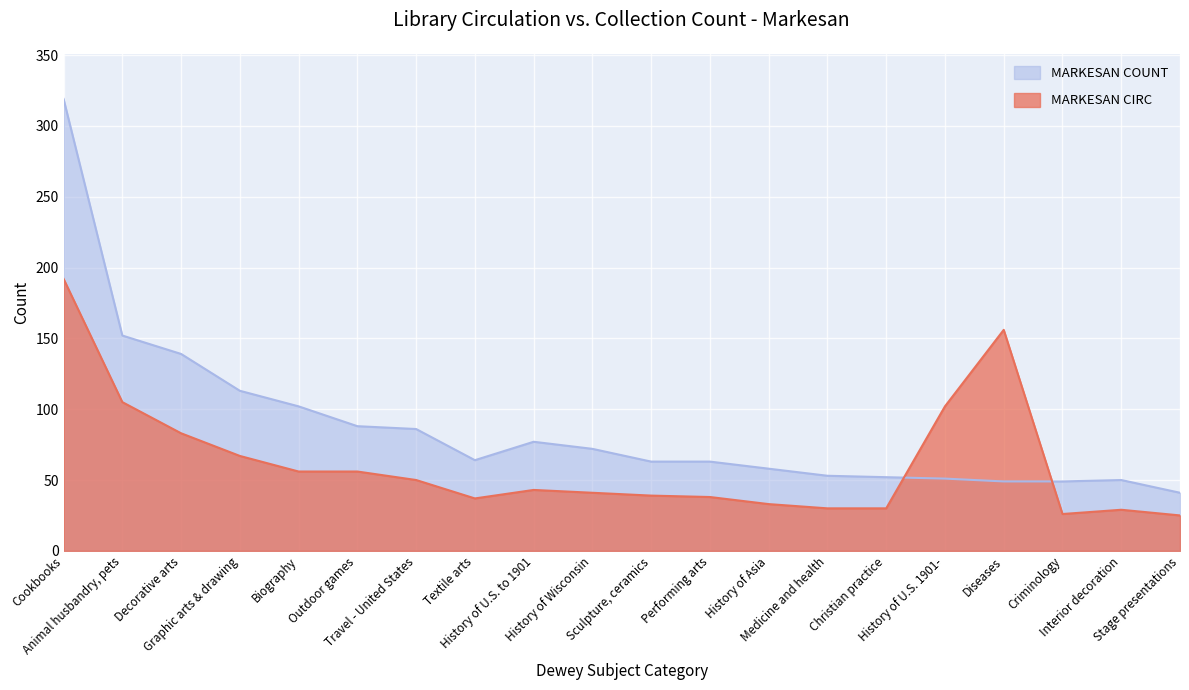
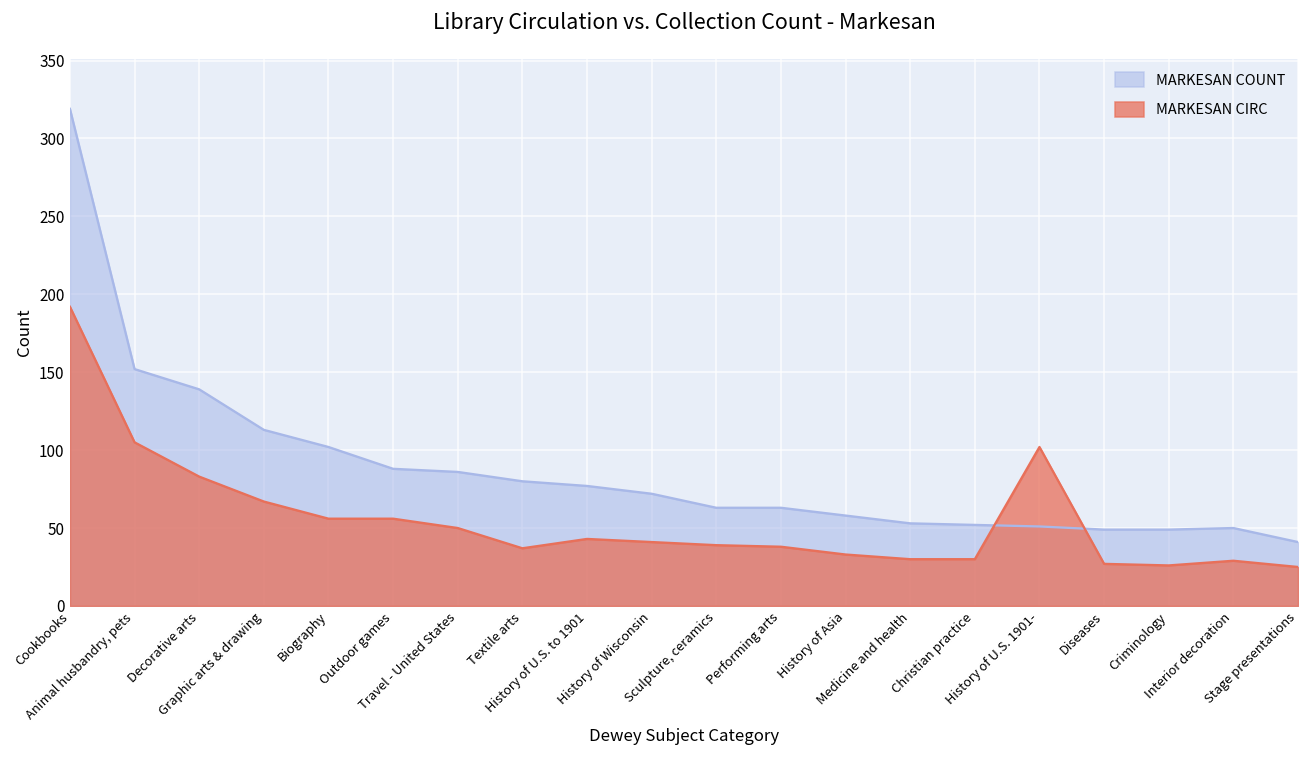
MARKESAN COUNT, Textile arts: 64 -> 80
MARKESAN CIRC, Diseases: 156 -> 27
